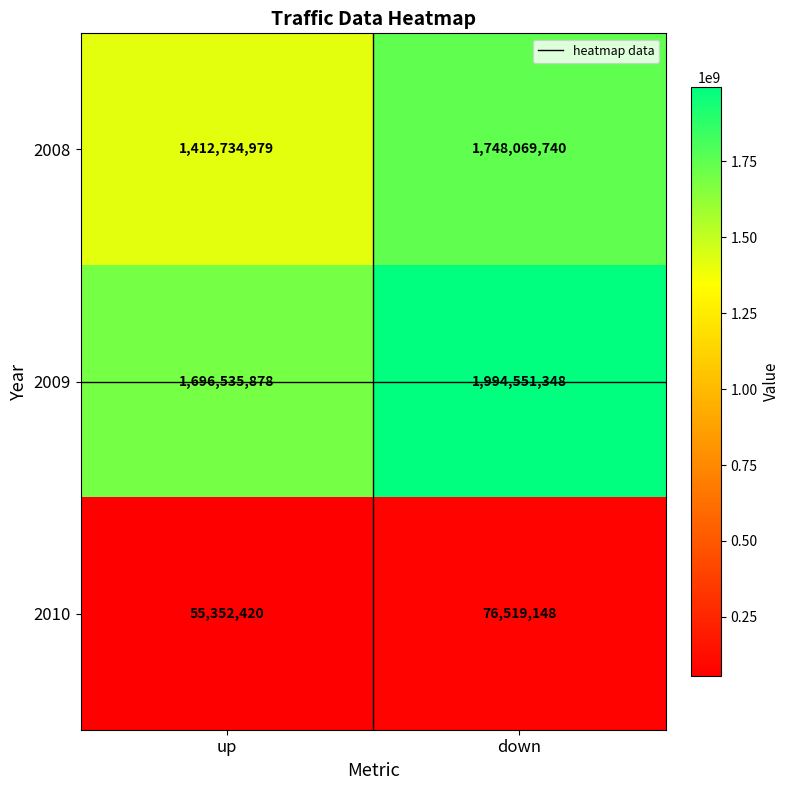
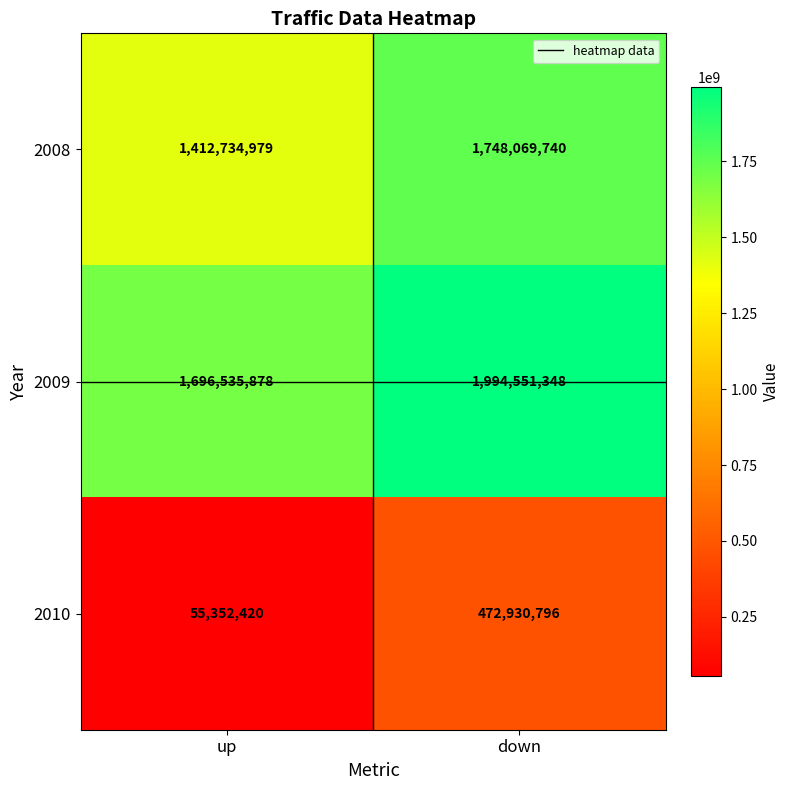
2010, down: 76,519,148 -> 472,930,796
